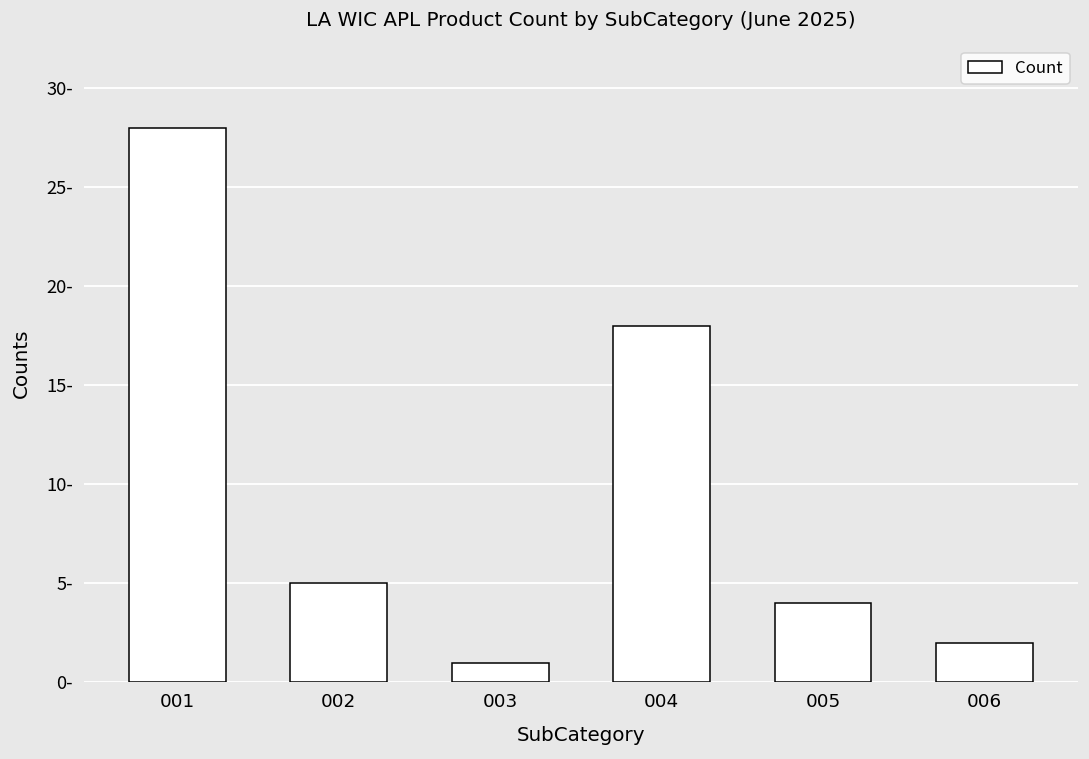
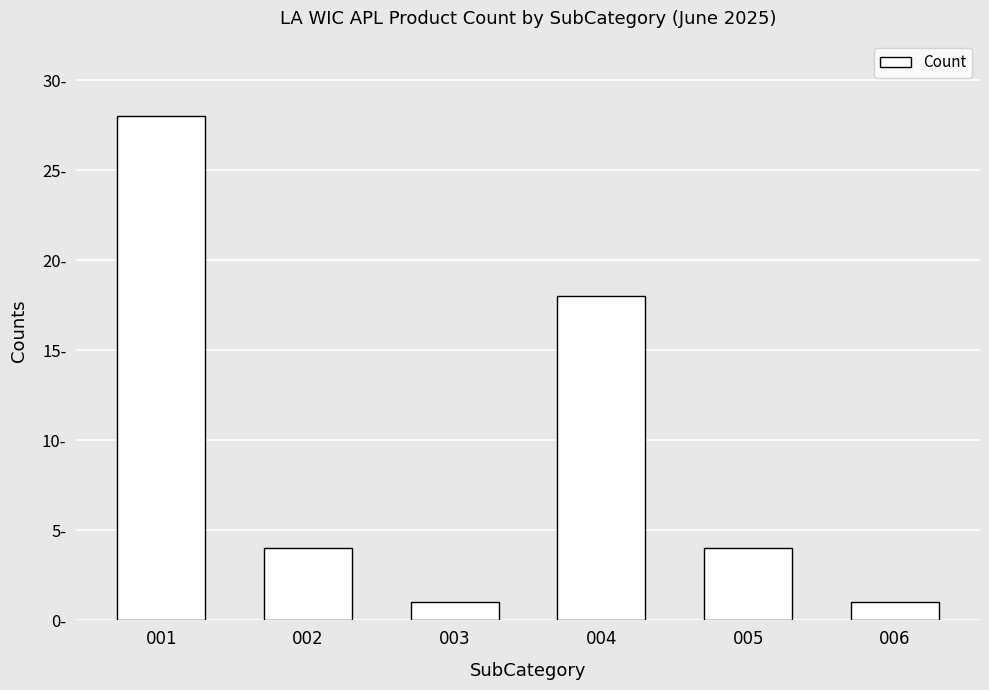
002: 5- -> 4-
006: 2- -> 1-
